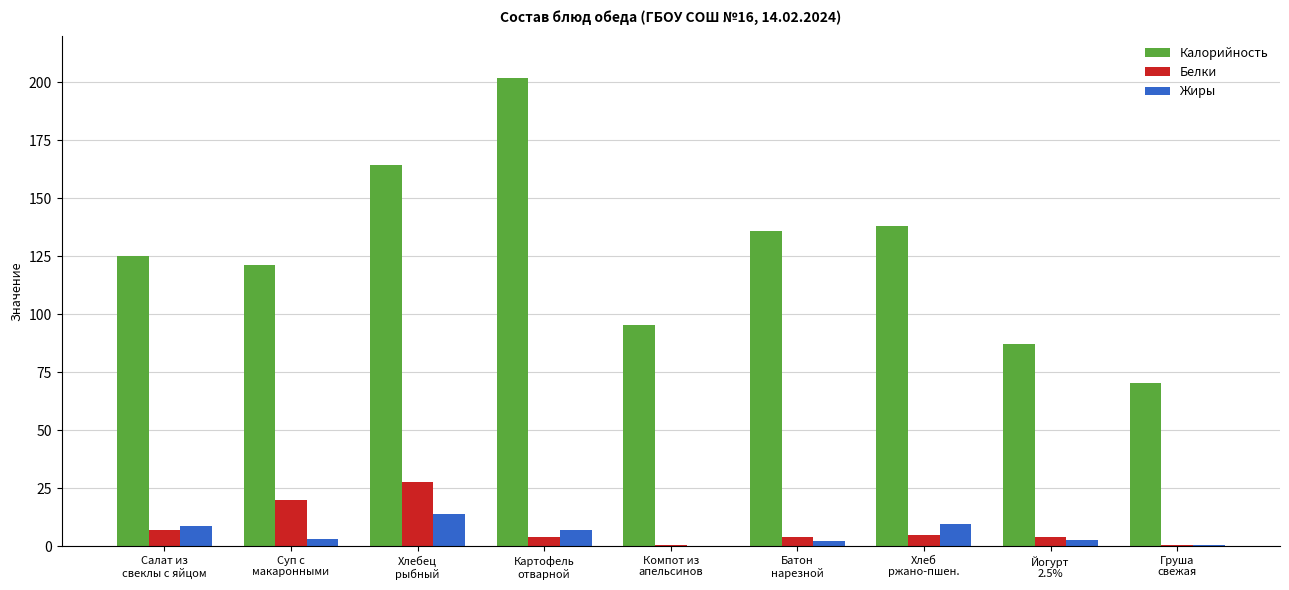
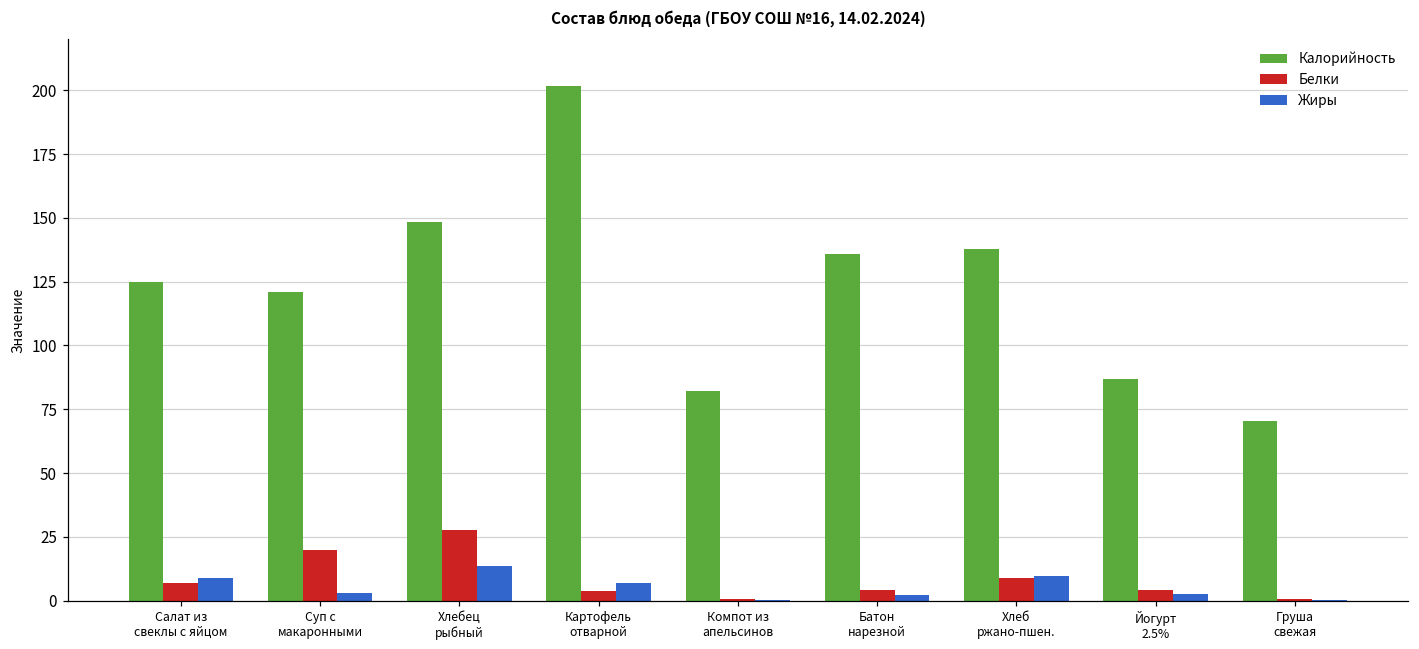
Калорийность, Хлебец рыбный: 164 -> 148
Калорийность, Компот из апельсинов: 95 -> 82
Белки, Хлеб ржано-пшен.: 5 -> 9
